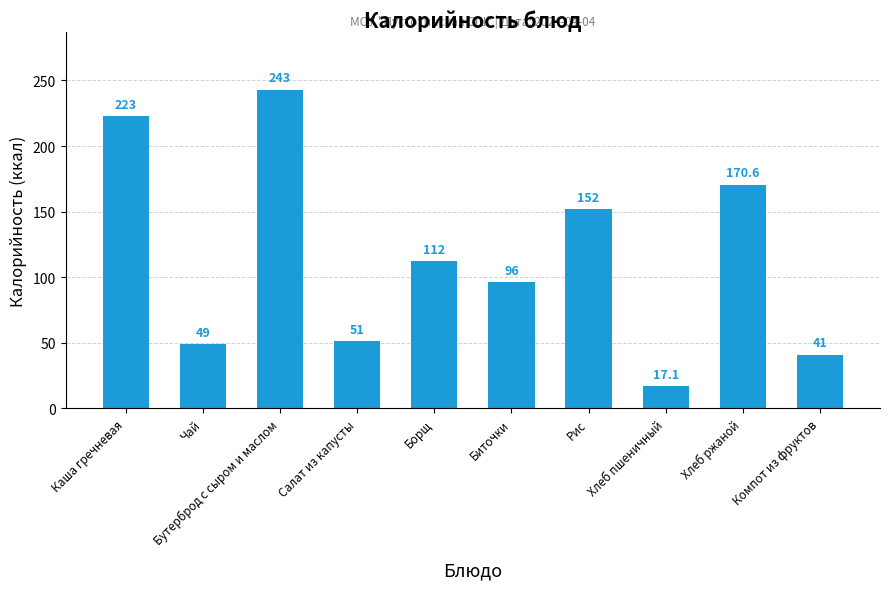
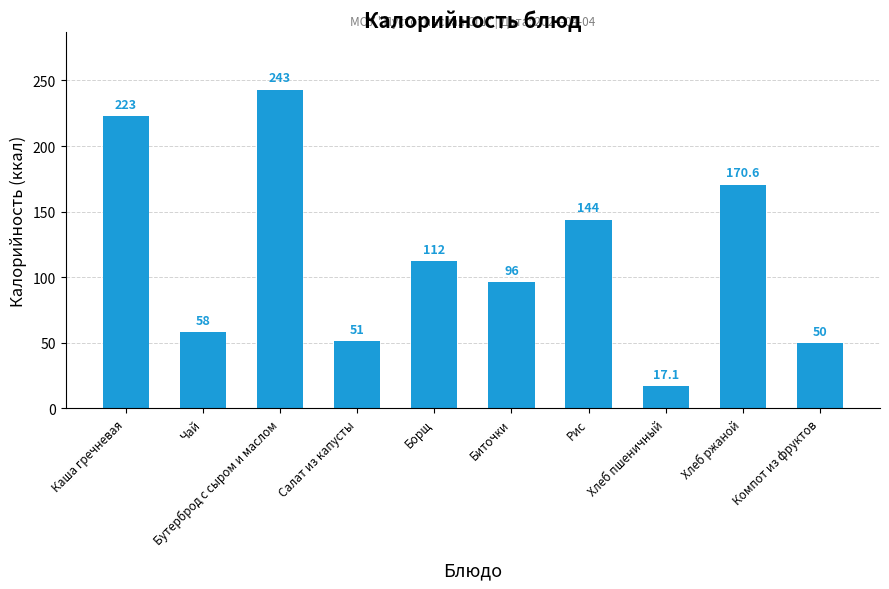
Чай: 49 -> 58
Рис: 152 -> 144
Компот из фруктов: 41 -> 50
